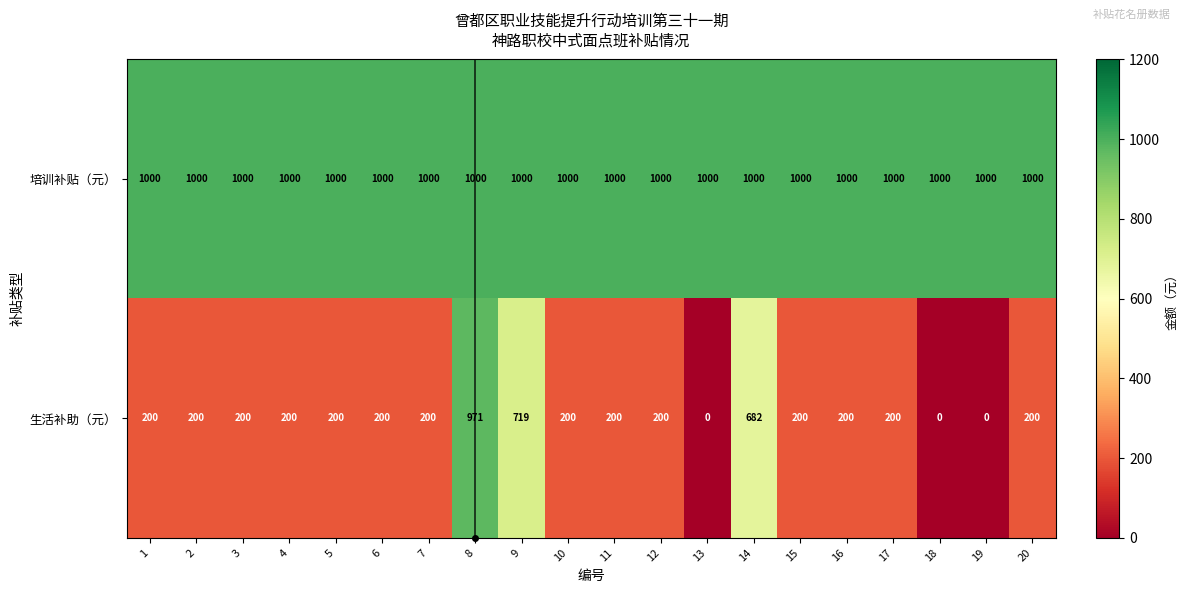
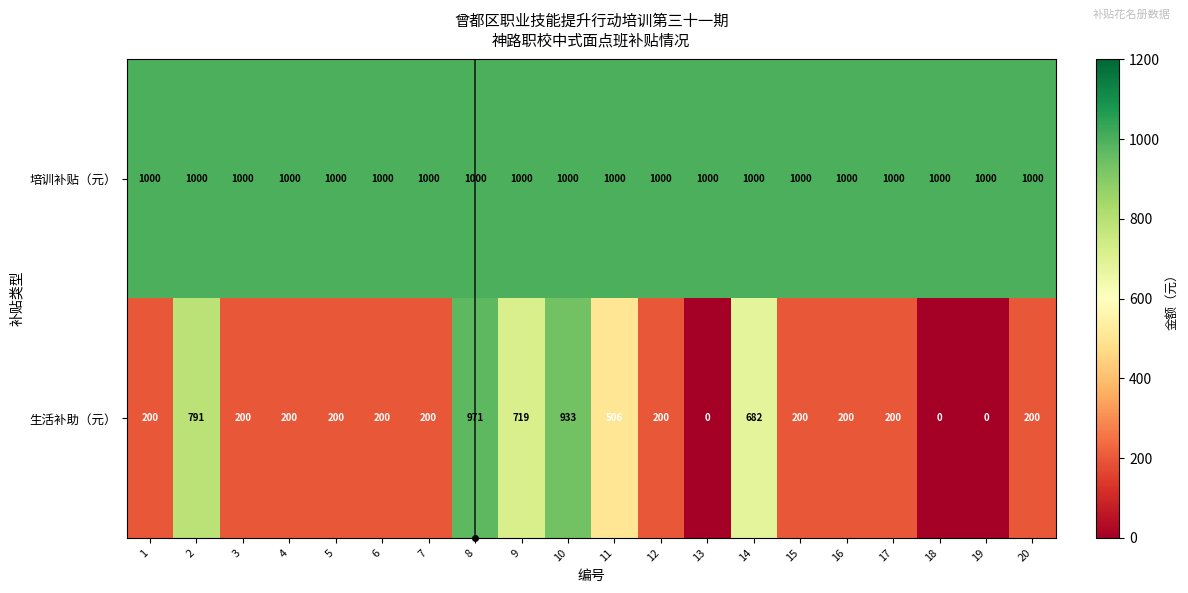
生活补助（元）, 2: 200 -> 791
生活补助（元）, 10: 200 -> 933
生活补助（元）, 11: 200 -> 506
